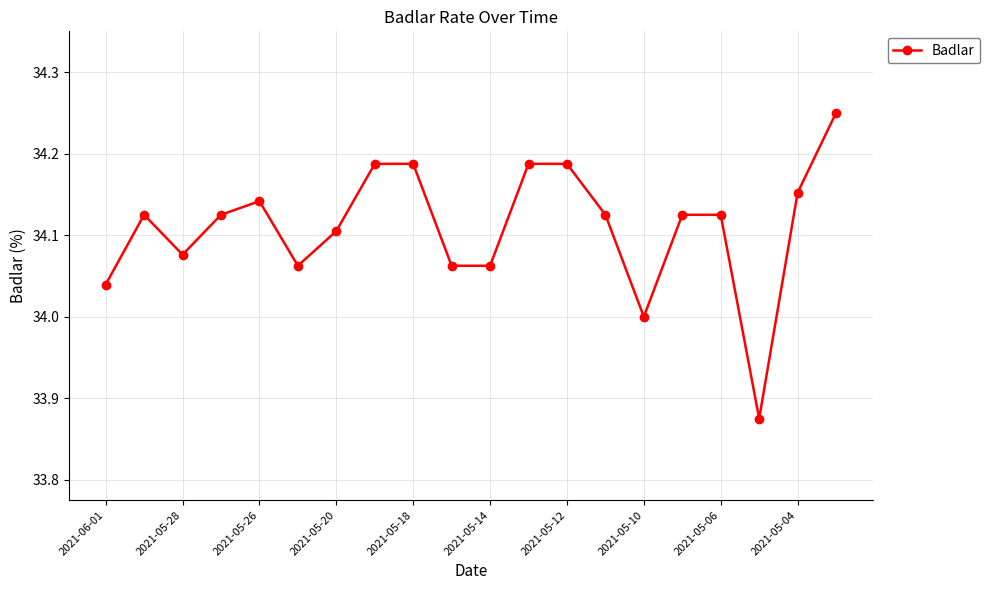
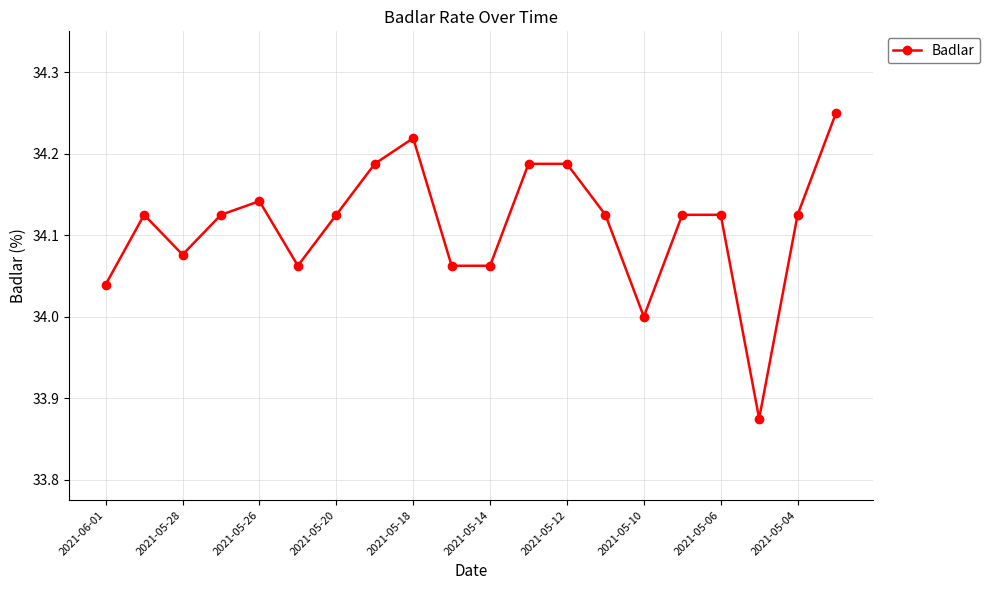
2021-05-20: 34.11 -> 34.13
2021-05-18: 34.19 -> 34.22
2021-05-04: 34.15 -> 34.13
